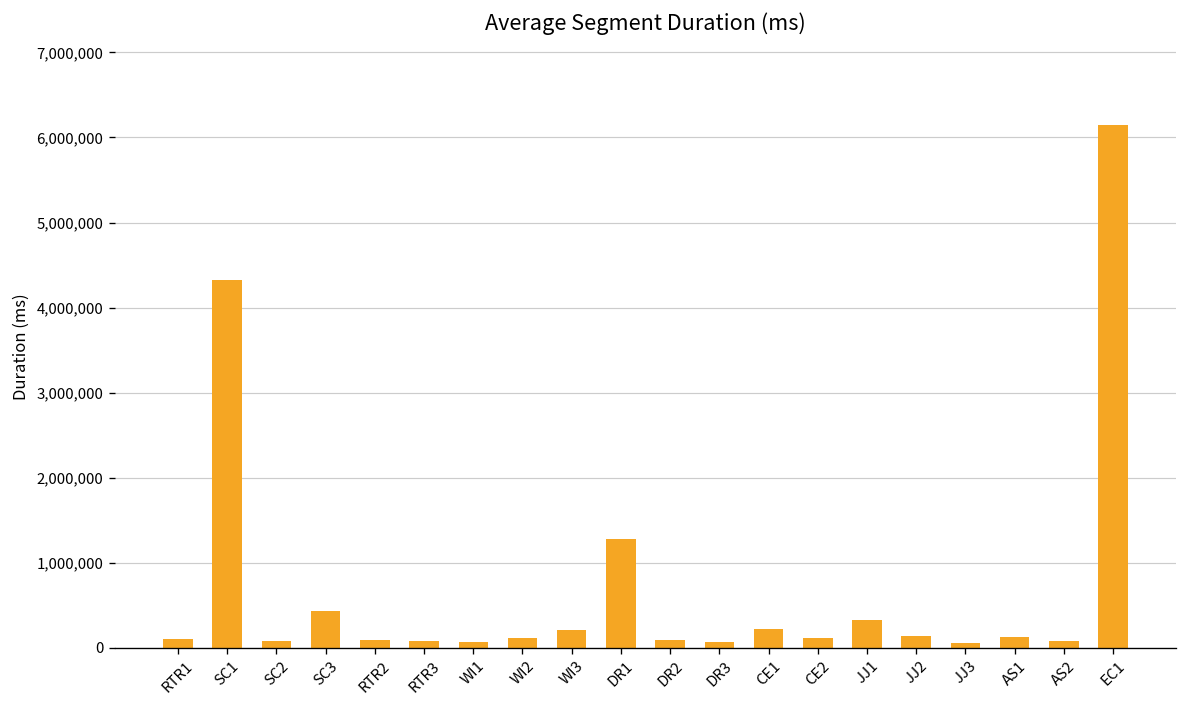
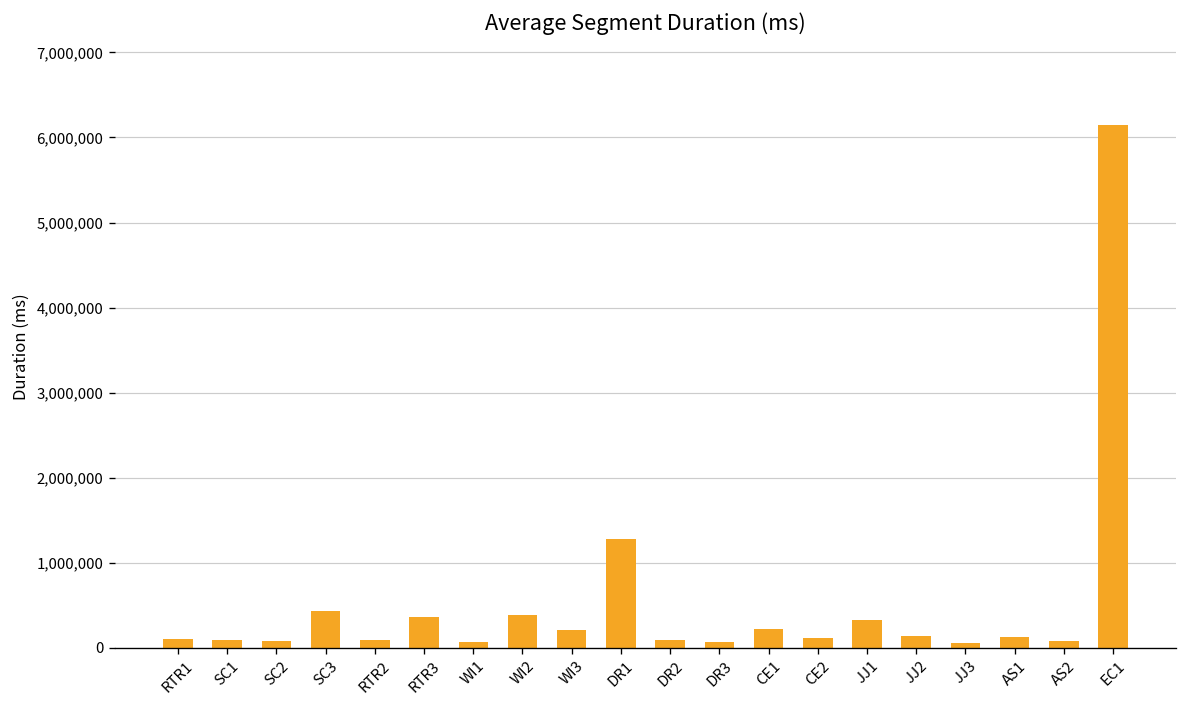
SC1: 4,300,000 -> 100,000
RTR3: 100,000 -> 400,000
WI2: 100,000 -> 400,000
